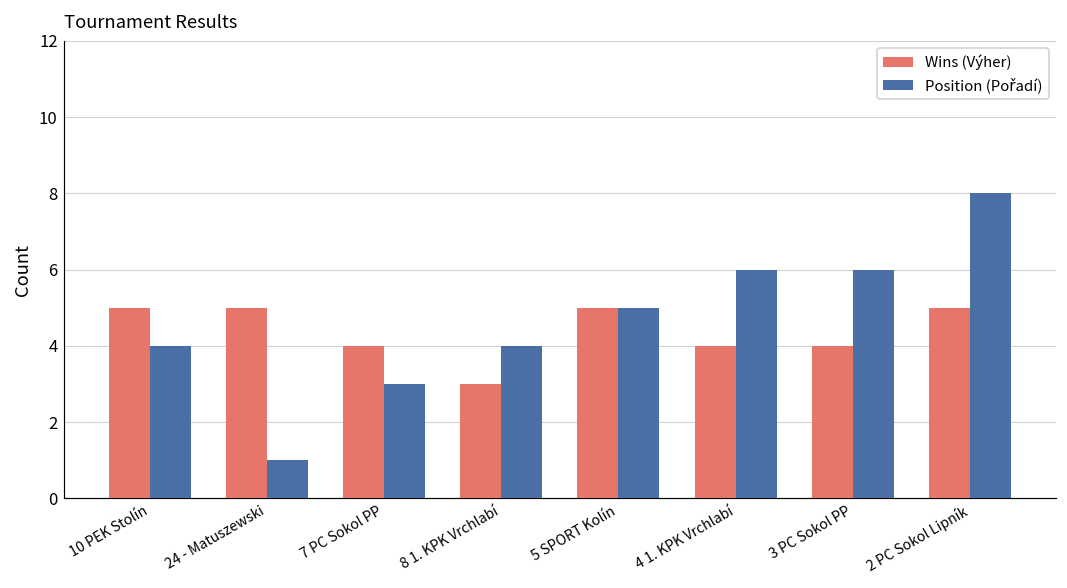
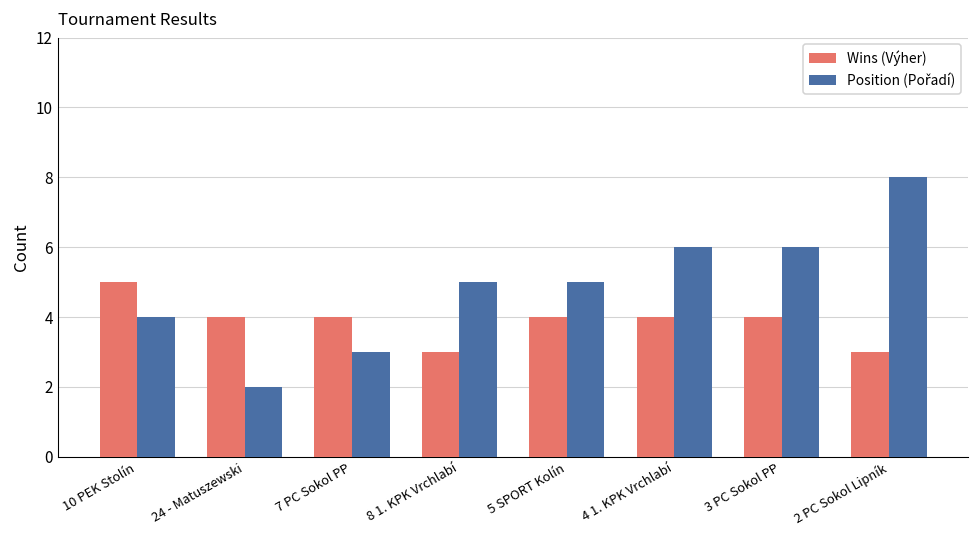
Wins (Výher), 24 - Matuszewski: 5 -> 4
Position (Pořadí), 24 - Matuszewski: 1 -> 2
Position (Pořadí), 8 1. KPK Vrchlabí: 4 -> 5
Wins (Výher), 5 SPORT Kolín: 5 -> 4
Wins (Výher), 2 PC Sokol Lipník: 5 -> 3
